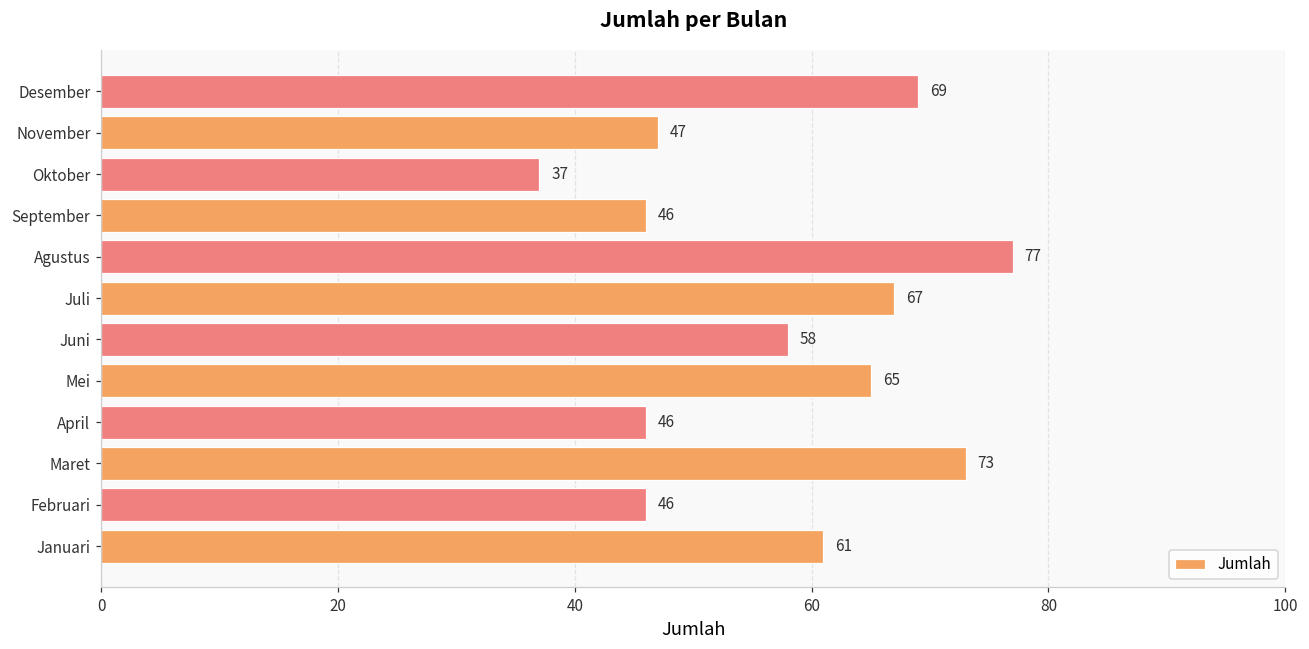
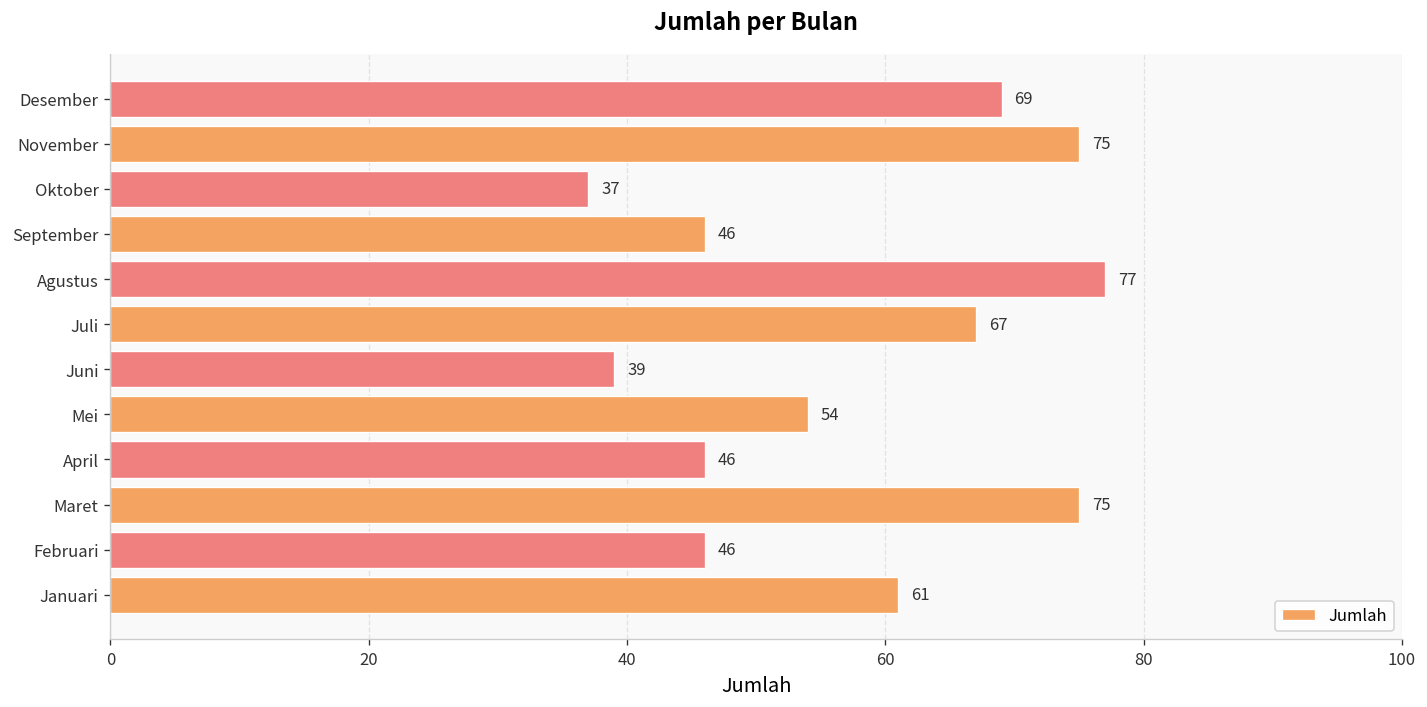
November: 47 -> 75
Juni: 58 -> 39
Mei: 65 -> 54
Maret: 73 -> 75
